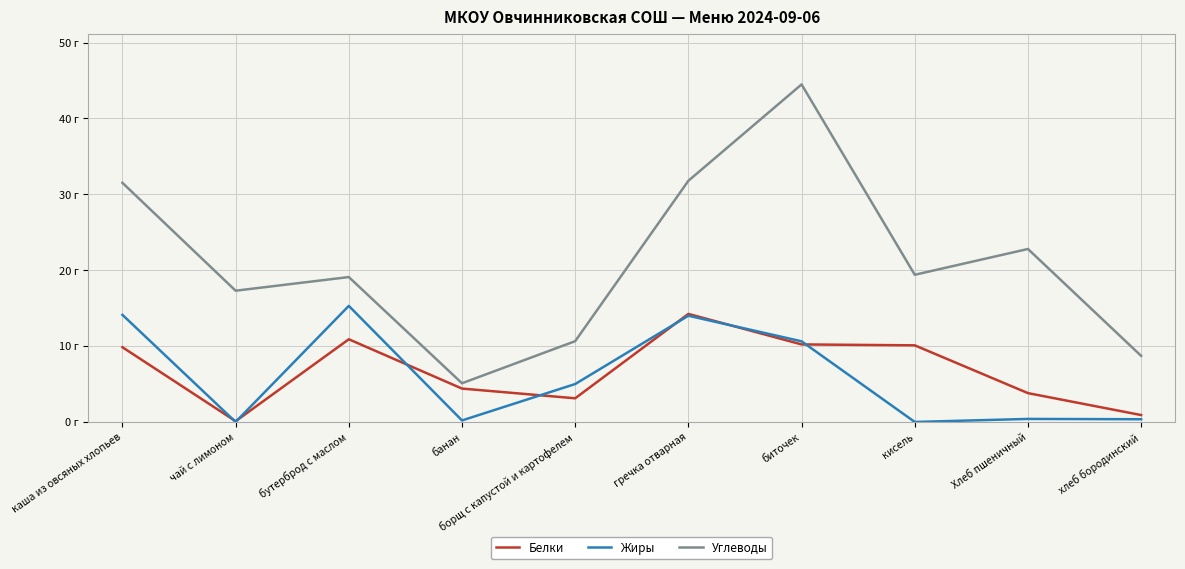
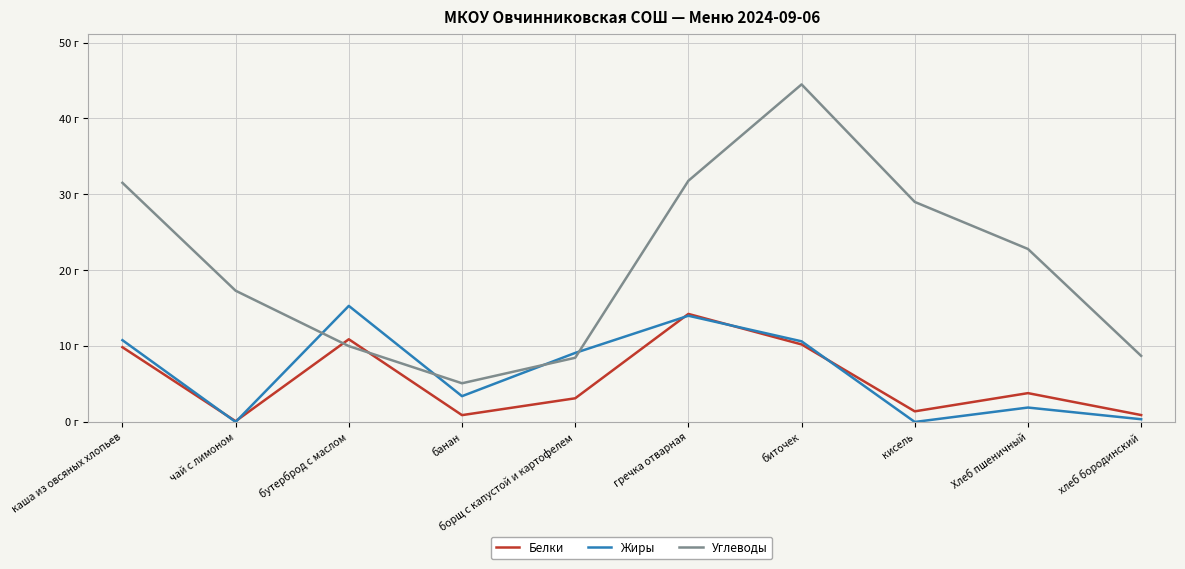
Жиры, каша из овсяных хлопьев: 14 г -> 11 г
Углеводы, бутерброд с маслом: 19 г -> 10 г
Белки, банан: 4 г -> 1 г
Жиры, банан: 0 г -> 3 г
Жиры, борщ с капустой и картофелем: 5 г -> 9 г
Углеводы, борщ с капустой и картофелем: 11 г -> 8 г
Белки, кисель: 10 г -> 1 г
Углеводы, кисель: 19 г -> 29 г
Жиры, Хлеб пшеничный: 0 г -> 2 г
